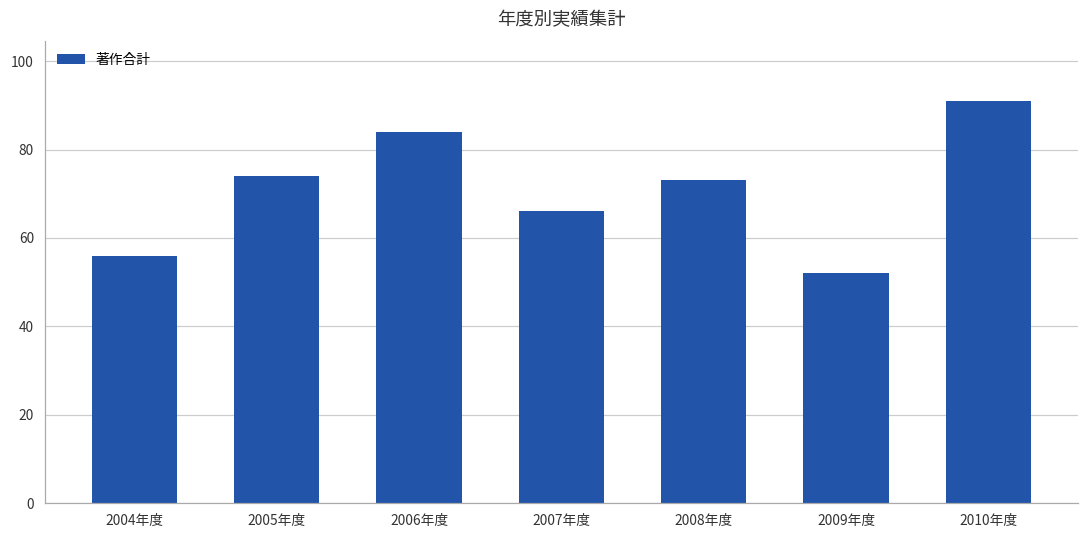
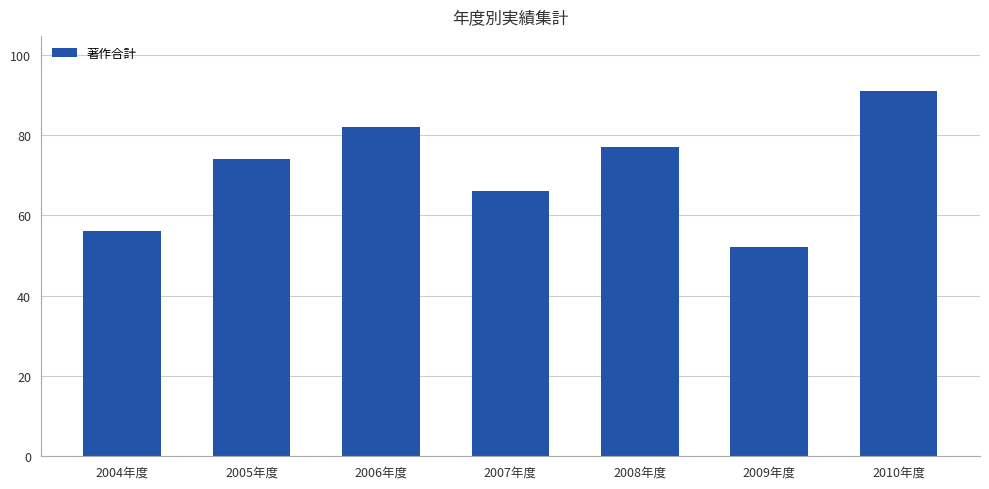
2006年度: 84 -> 82
2008年度: 73 -> 77
